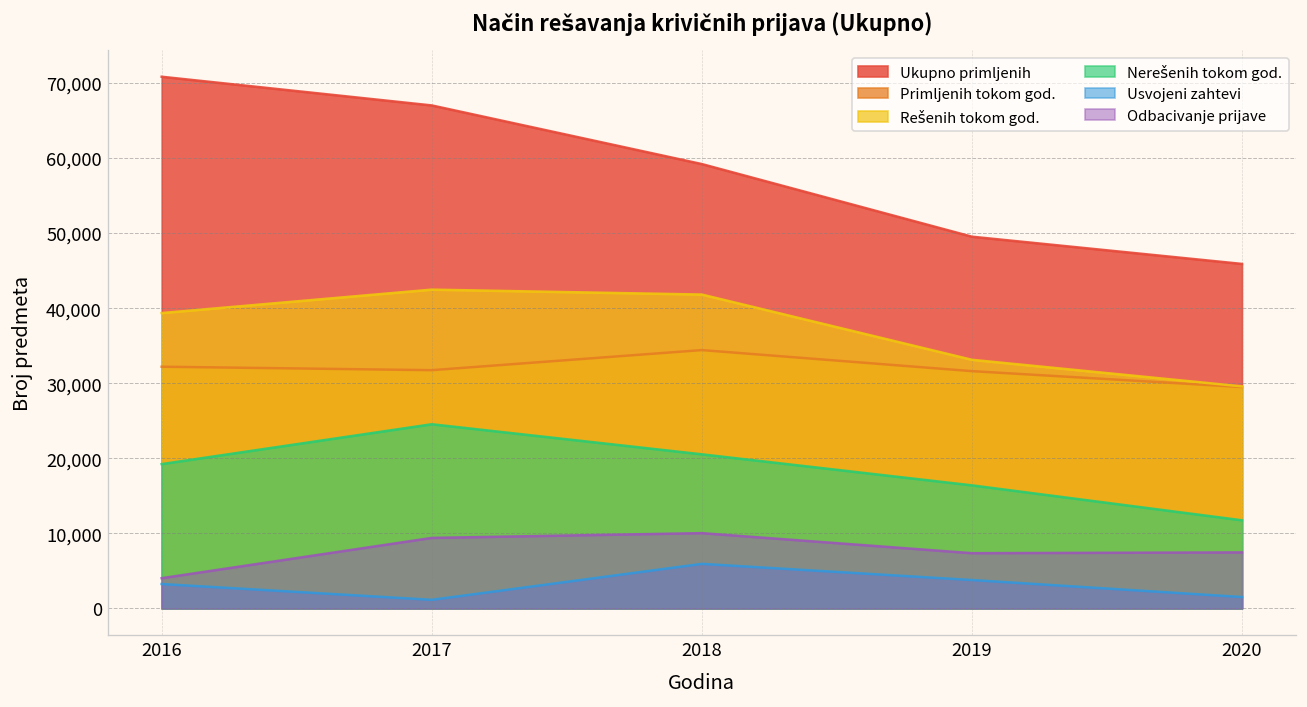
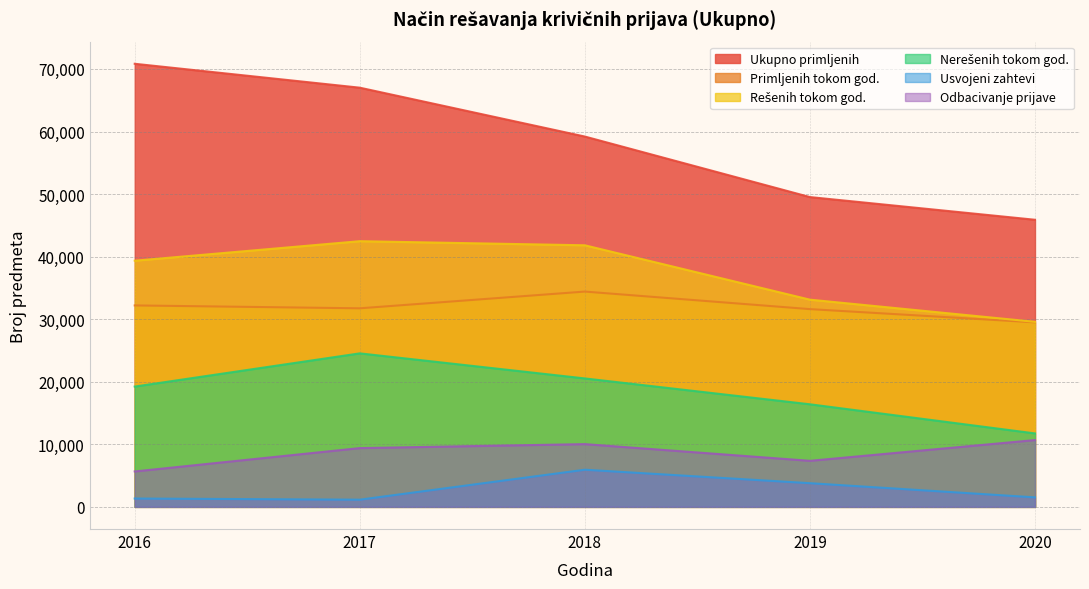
Usvojeni zahtevi, 2016: 3,000 -> 1,000
Odbacivanje prijave, 2016: 4,000 -> 6,000
Odbacivanje prijave, 2020: 7,000 -> 11,000
